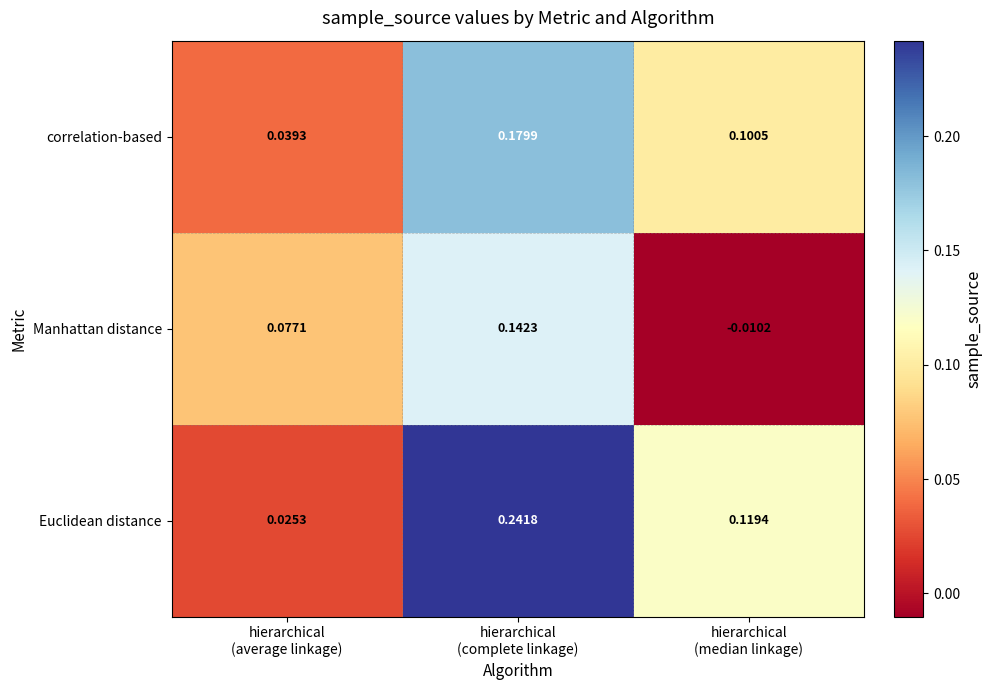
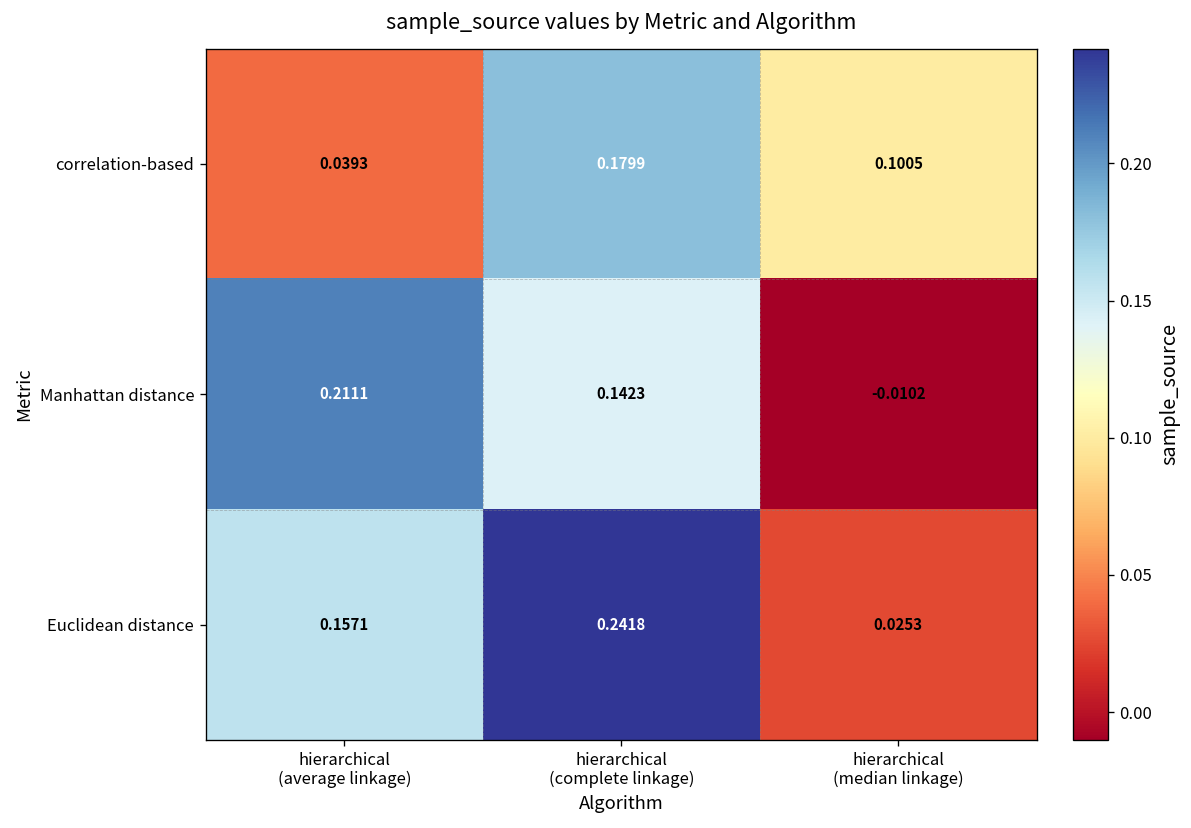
Manhattan distance, hierarchical (average linkage): 0.0771 -> 0.2111
Euclidean distance, hierarchical (average linkage): 0.0253 -> 0.1571
Euclidean distance, hierarchical (median linkage): 0.1194 -> 0.0253
